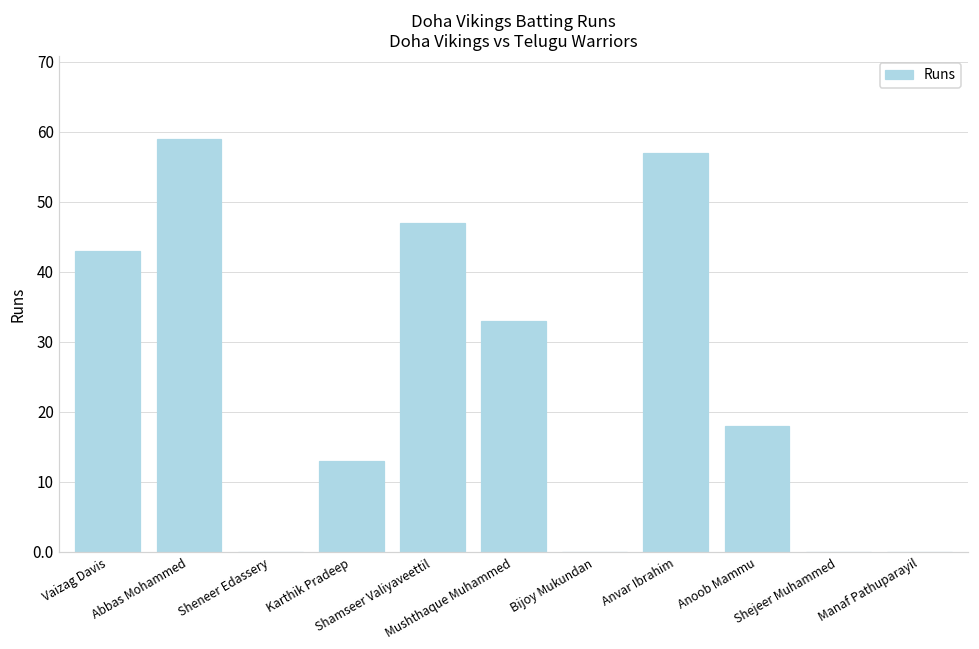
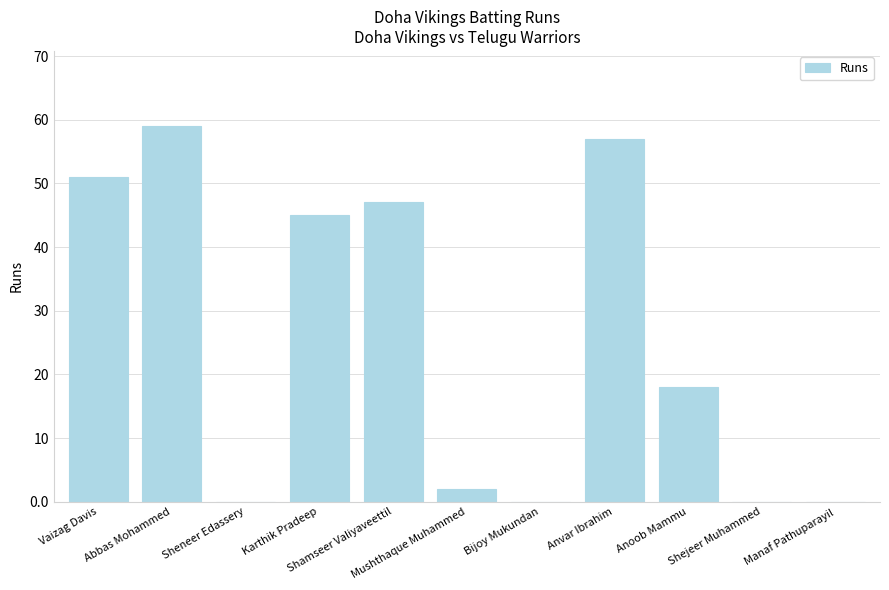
Vaizag Davis: 43 -> 51
Karthik Pradeep: 13 -> 45
Mushthaque Muhammed: 33 -> 2
